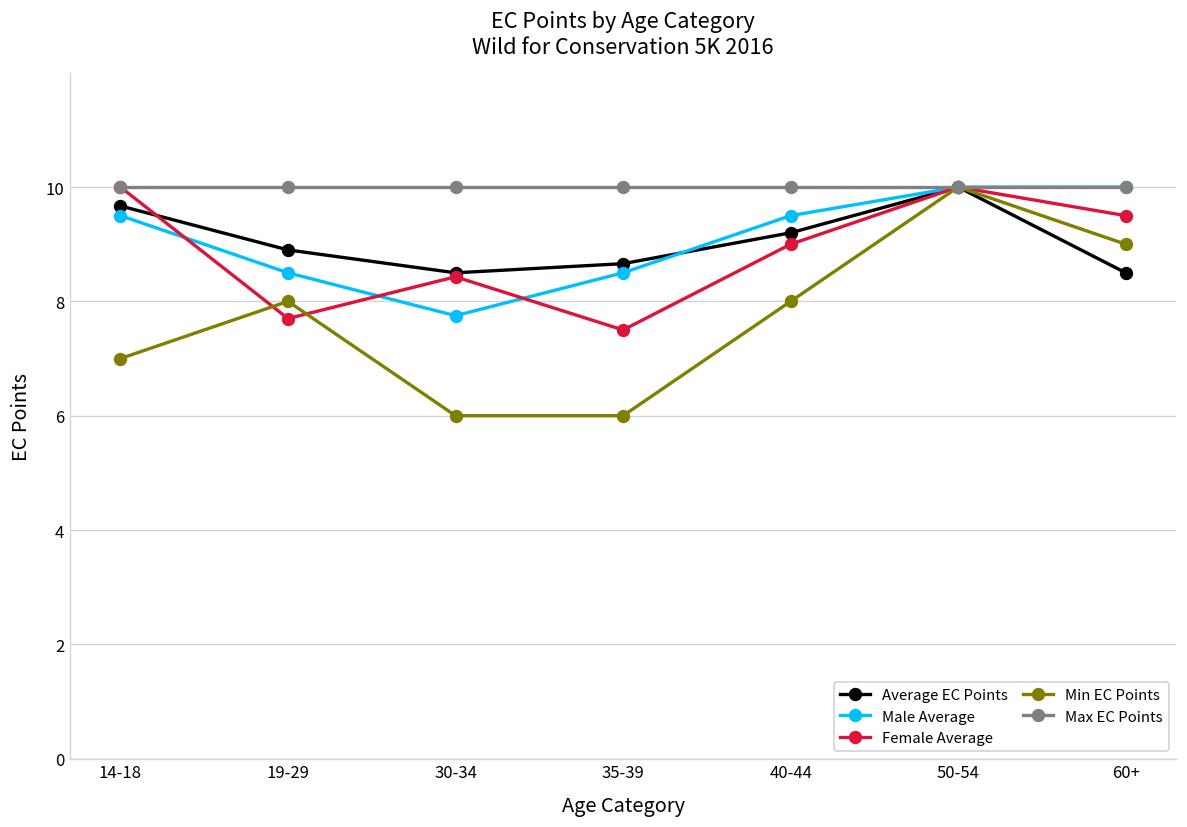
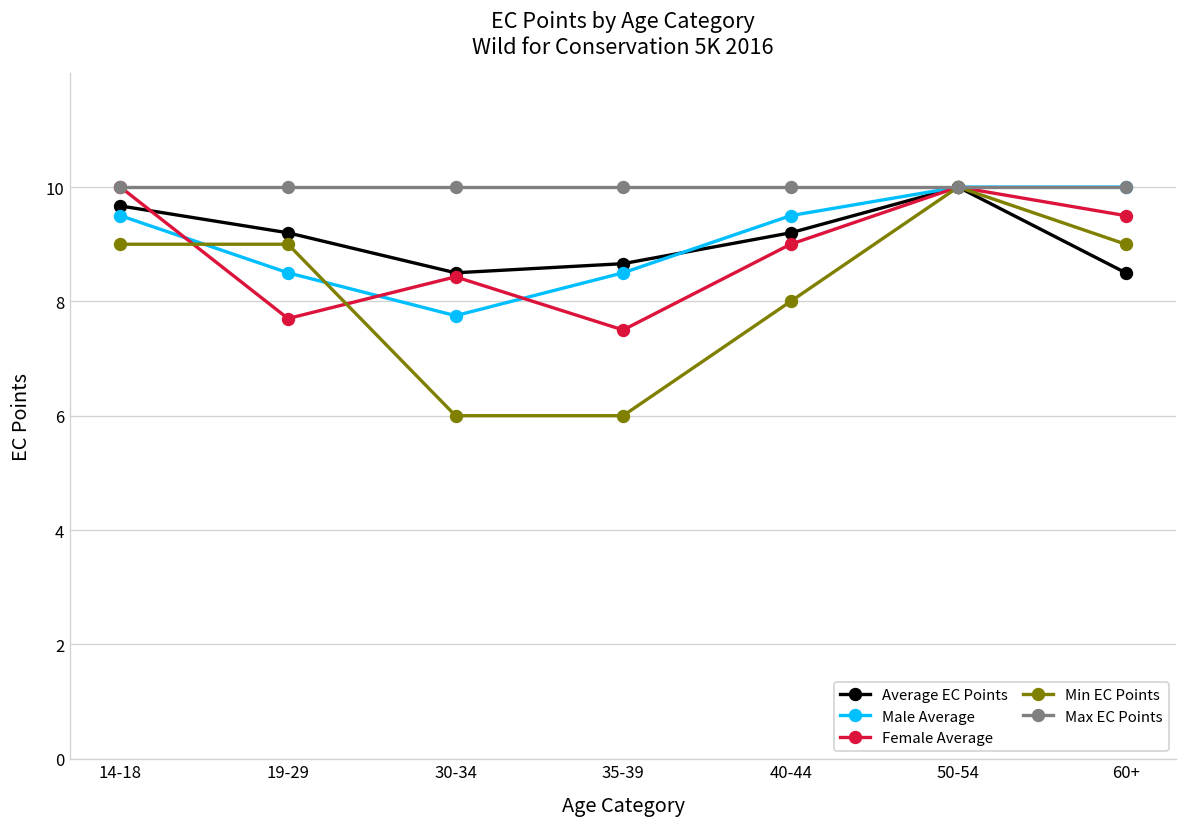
Min EC Points, 14-18: 7 -> 9
Average EC Points, 19-29: 8.9 -> 9.2
Min EC Points, 19-29: 8 -> 9
